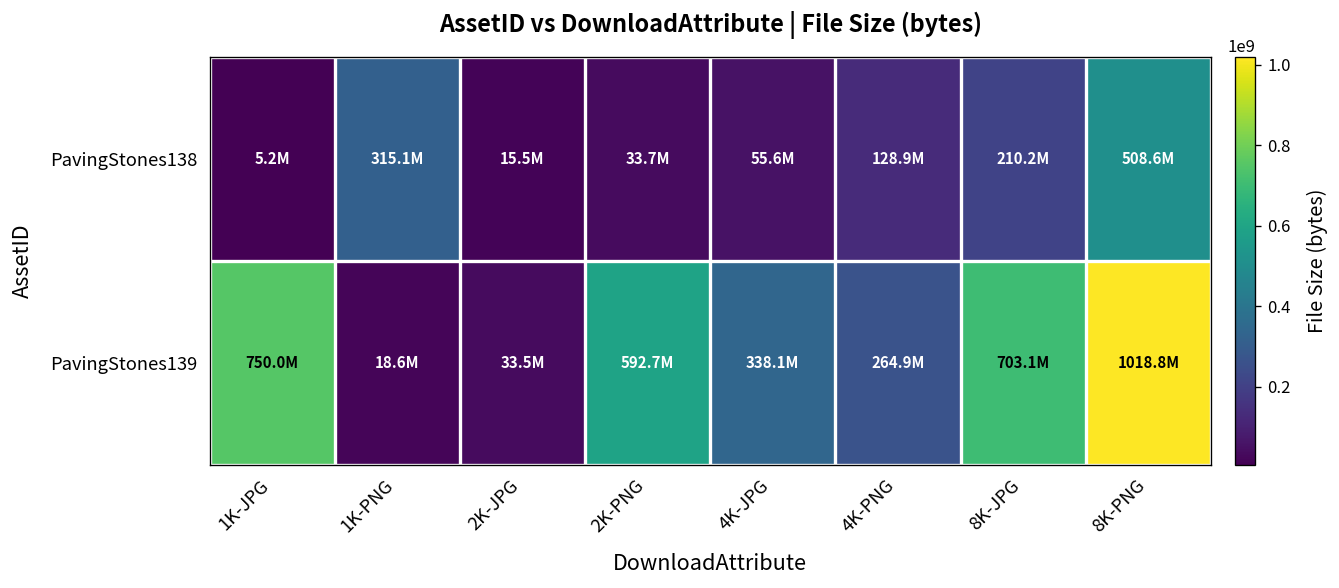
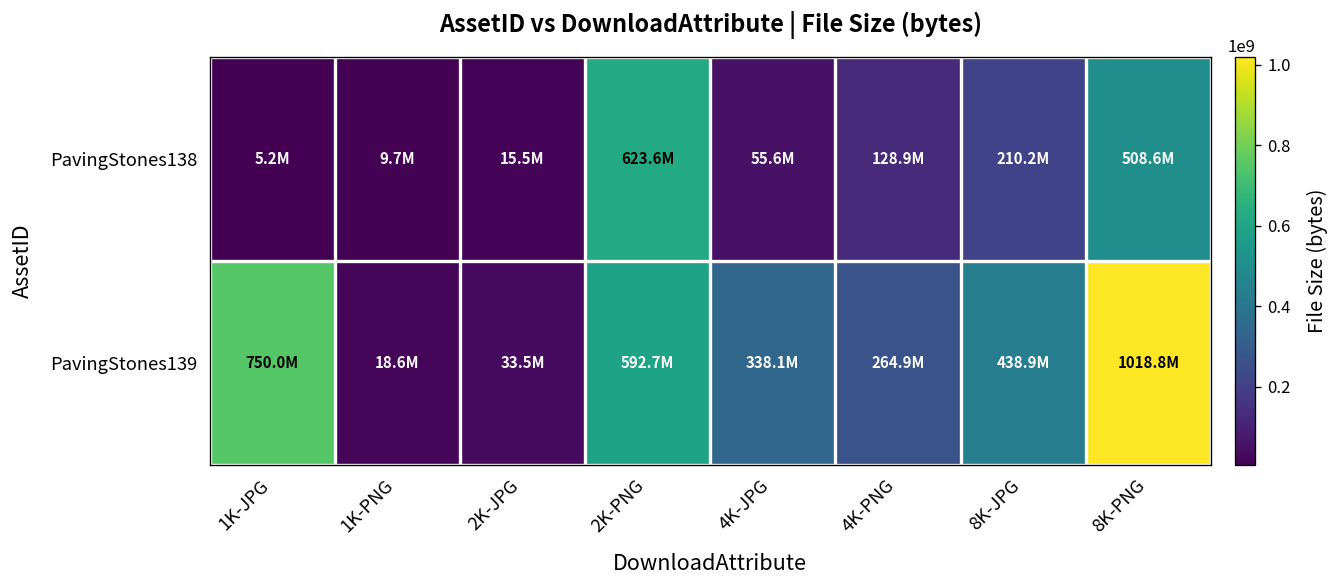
PavingStones138, 1K-PNG: 315.1M -> 9.7M
PavingStones138, 2K-PNG: 33.7M -> 623.6M
PavingStones139, 8K-JPG: 703.1M -> 438.9M
